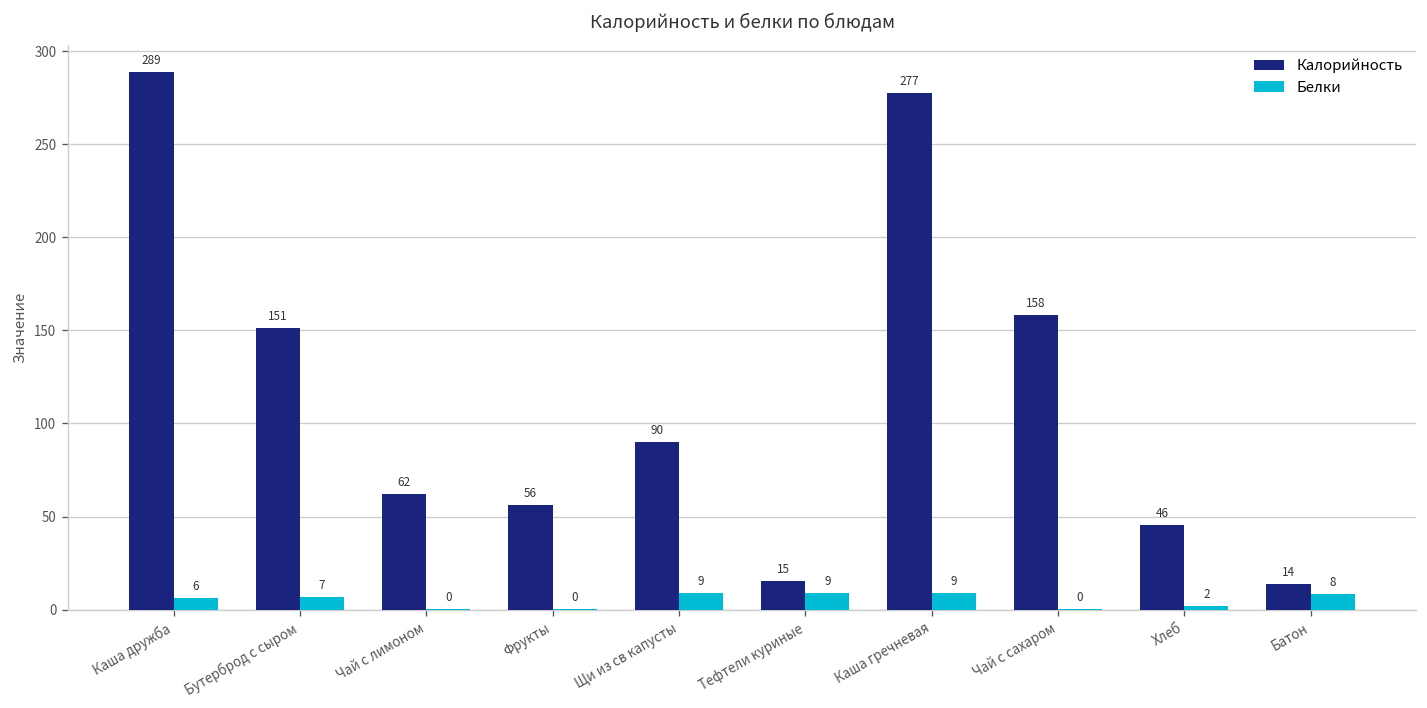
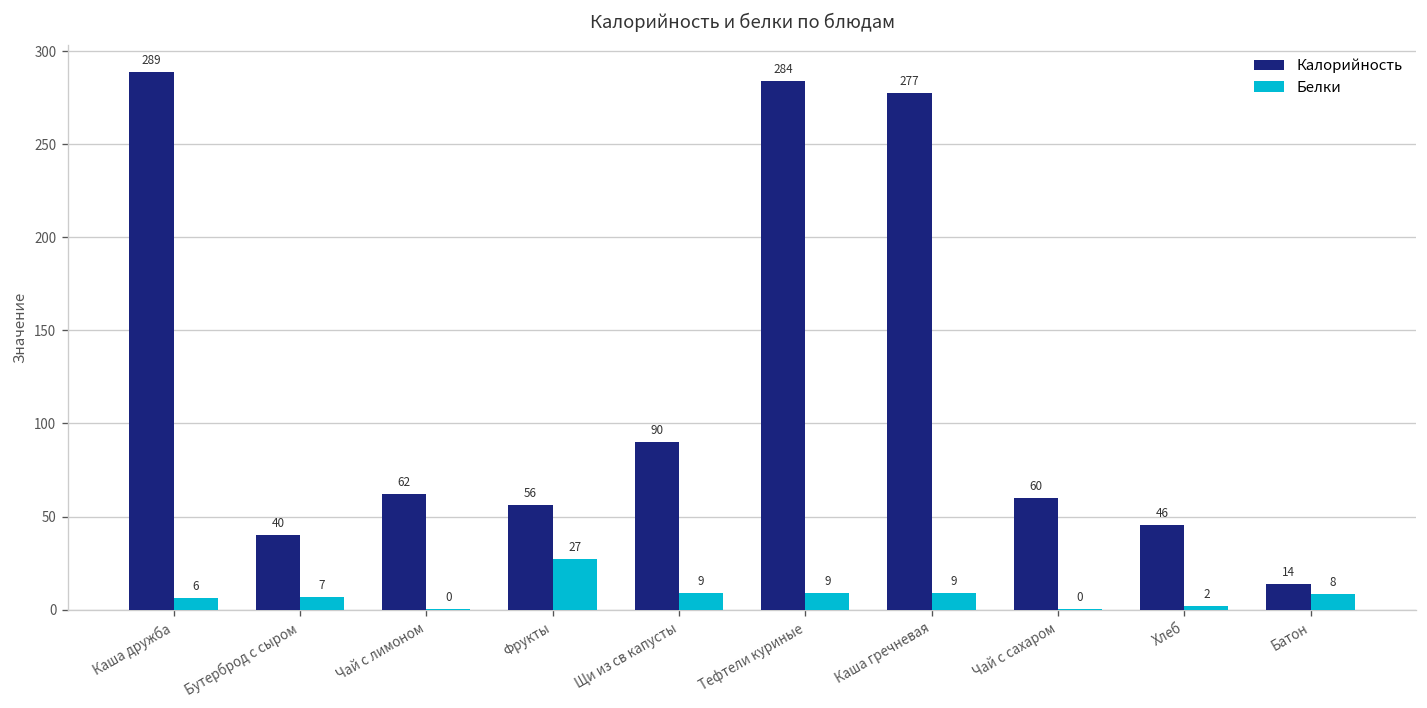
Калорийность, Бутерброд с сыром: 151 -> 40
Белки, Фрукты: 0 -> 27
Калорийность, Тефтели куриные: 15 -> 284
Калорийность, Чай с сахаром: 158 -> 60
